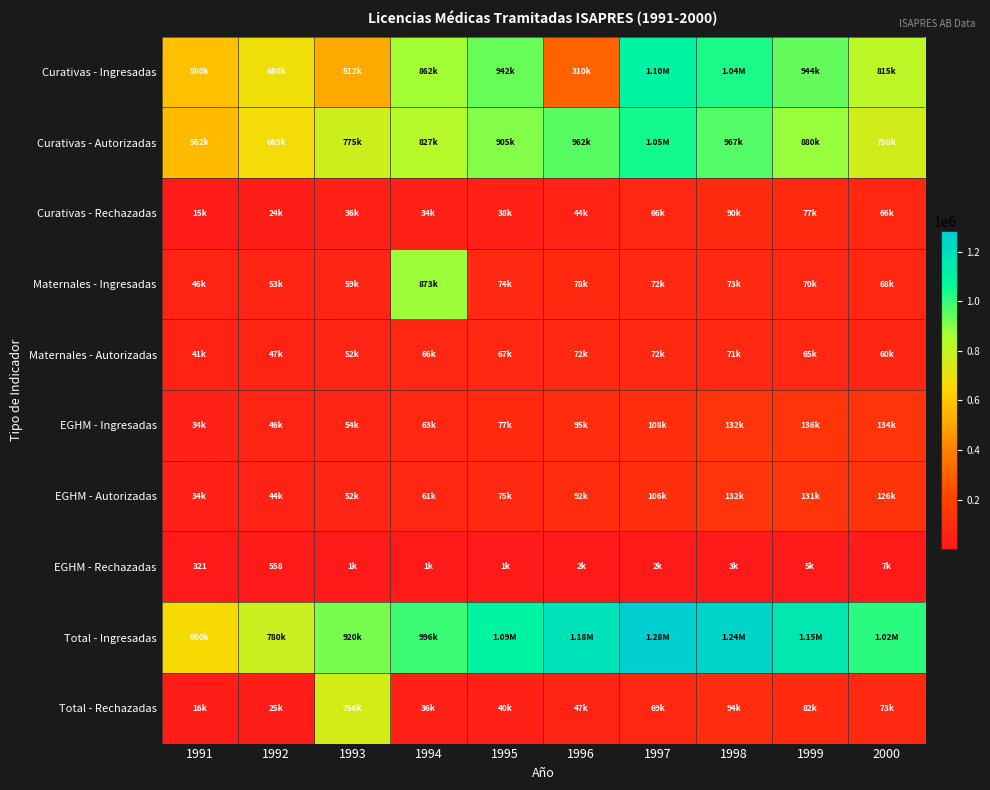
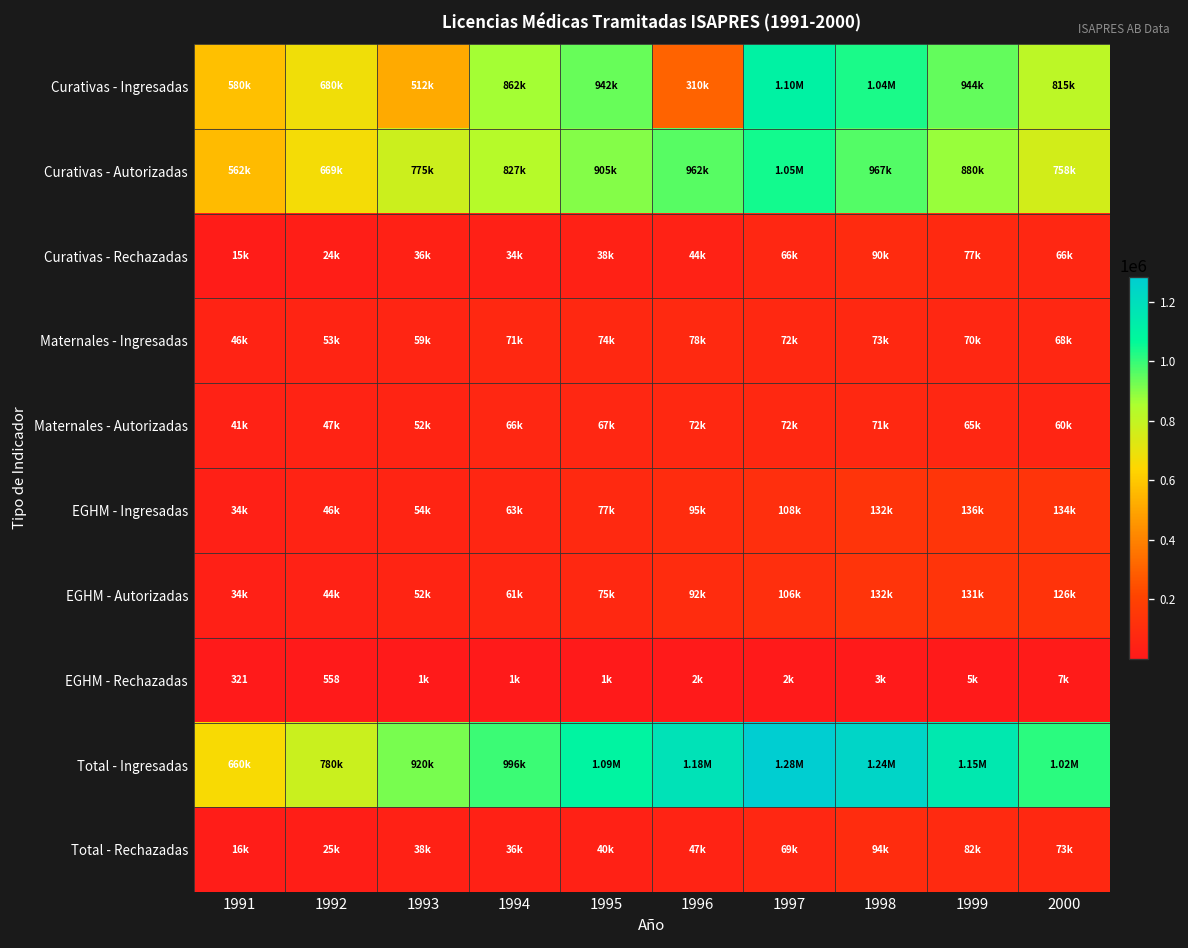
Maternales - Ingresadas, 1994: 873k -> 71k
Total - Rechazadas, 1993: 756k -> 38k
